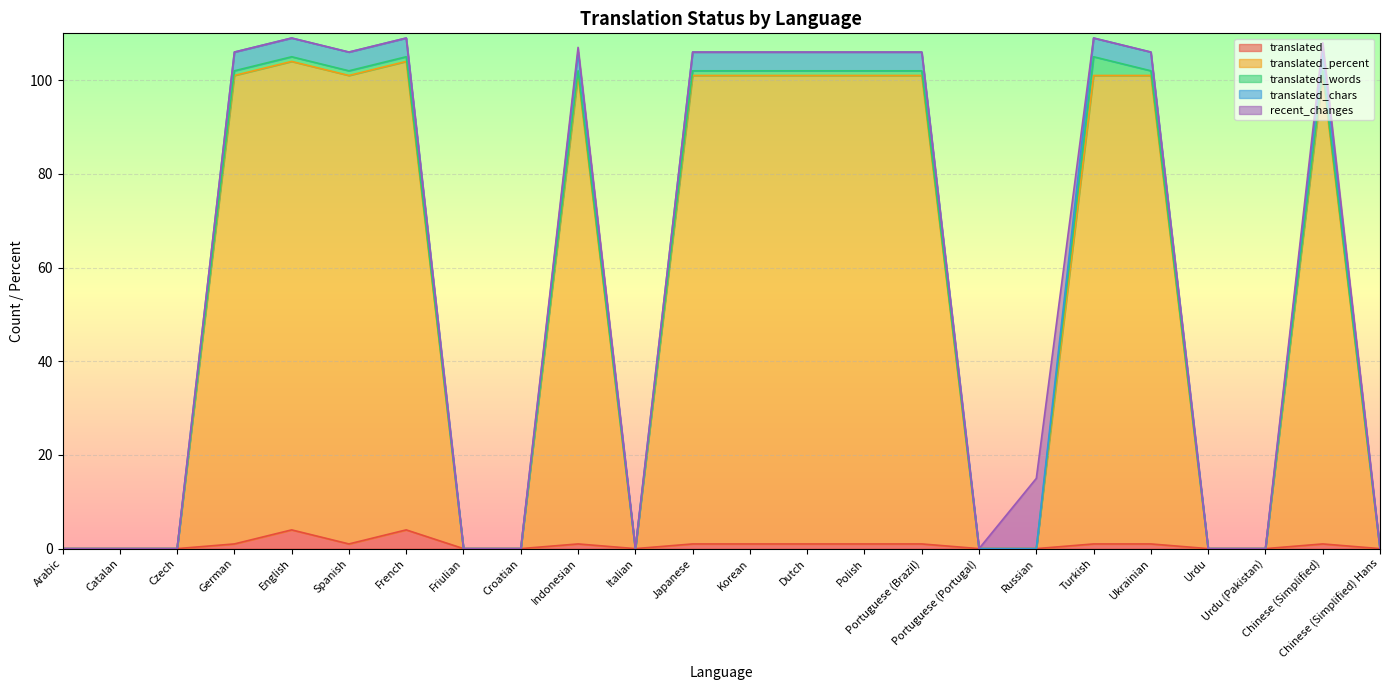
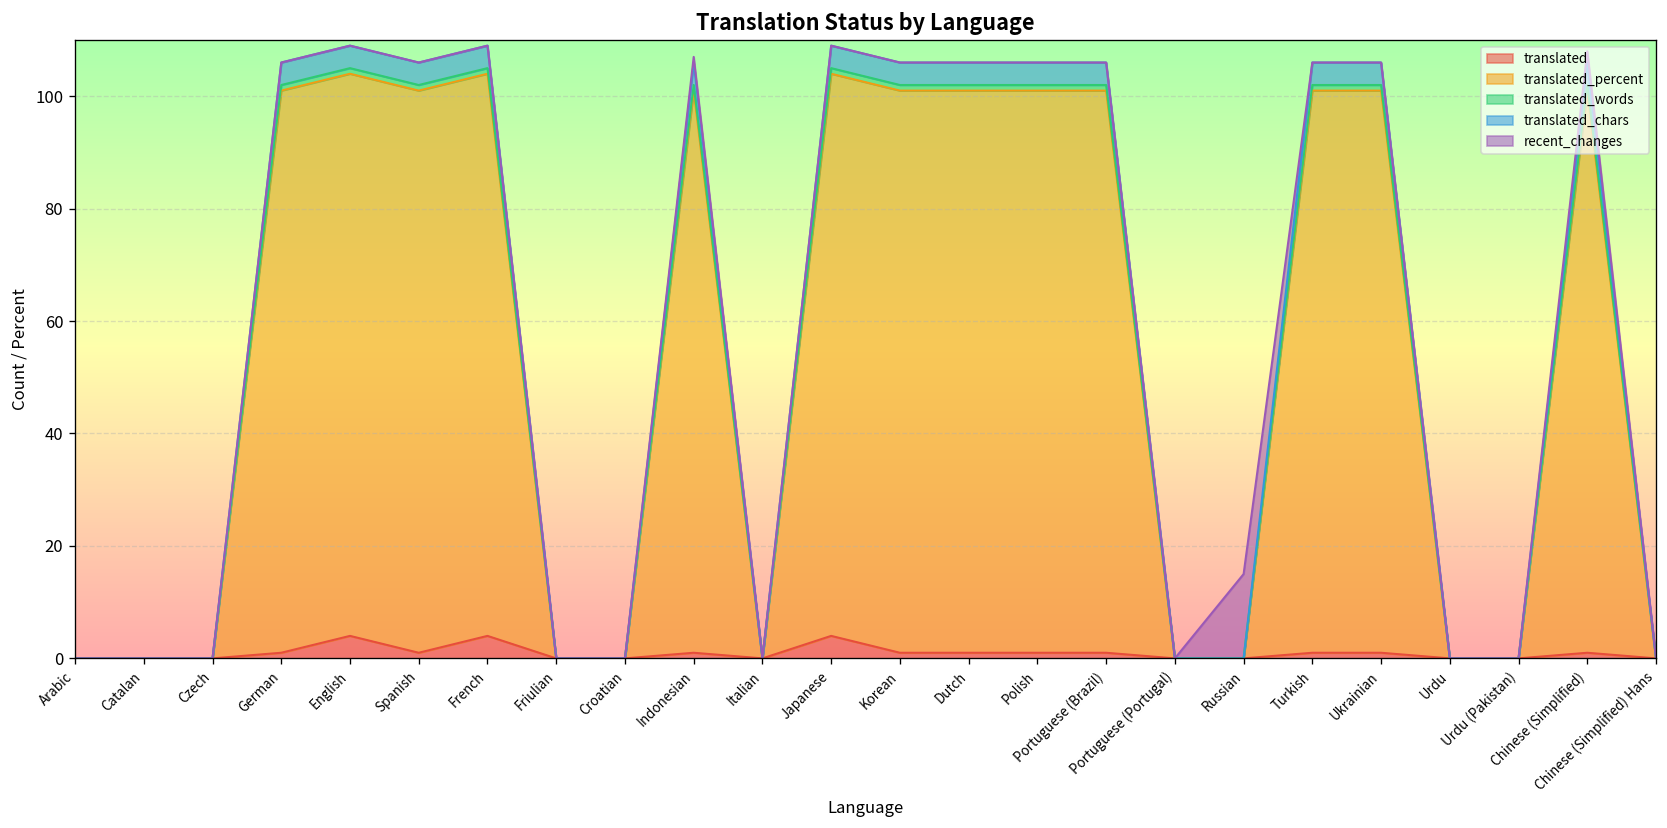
translated, Japanese: 1 -> 4
translated_words, Turkish: 4 -> 1
